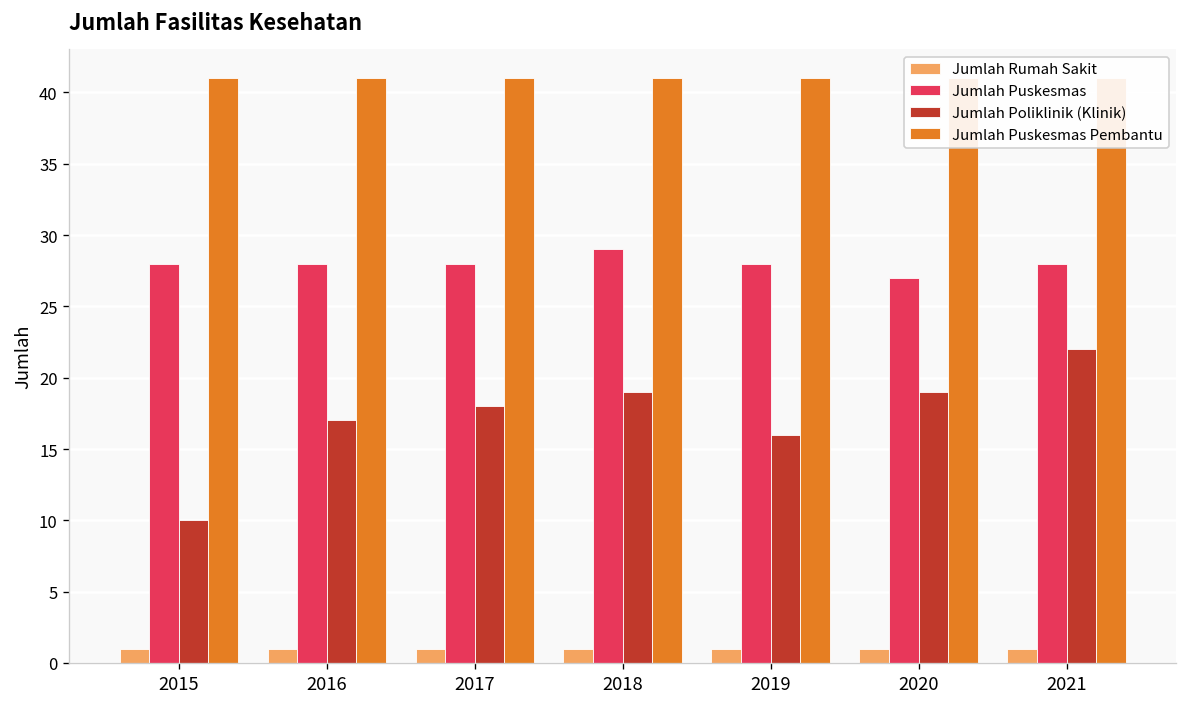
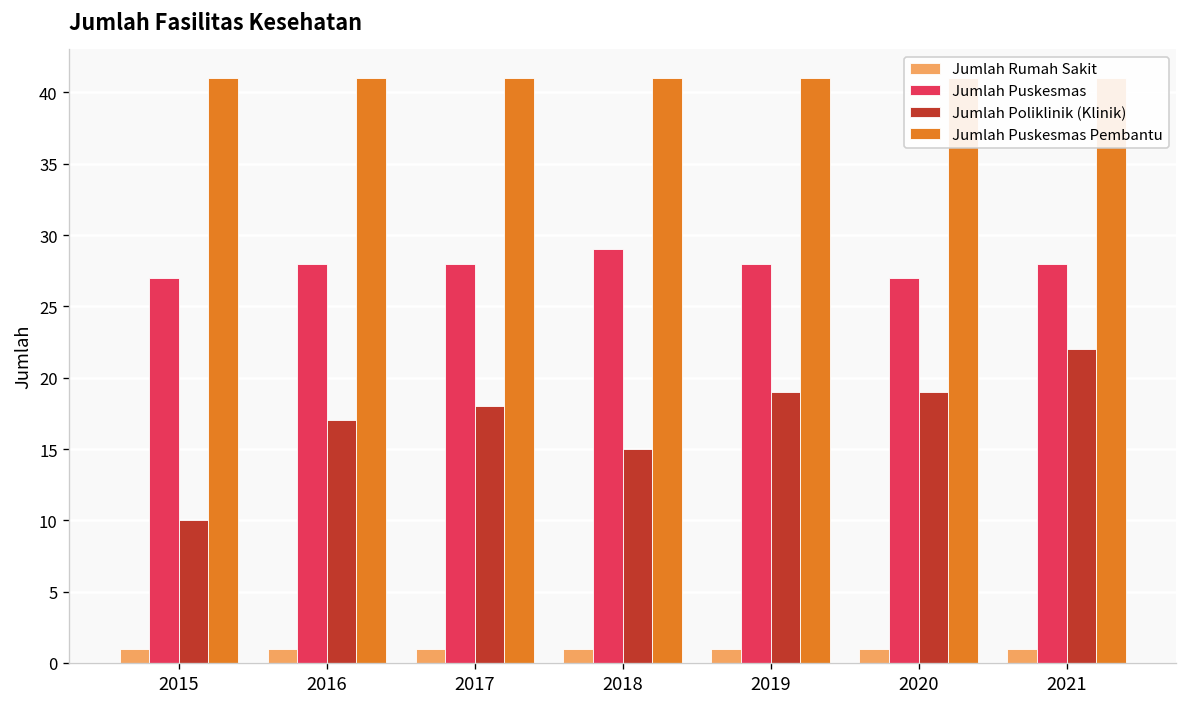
Jumlah Puskesmas, 2015: 28 -> 27
Jumlah Poliklinik (Klinik), 2018: 19 -> 15
Jumlah Poliklinik (Klinik), 2019: 16 -> 19
